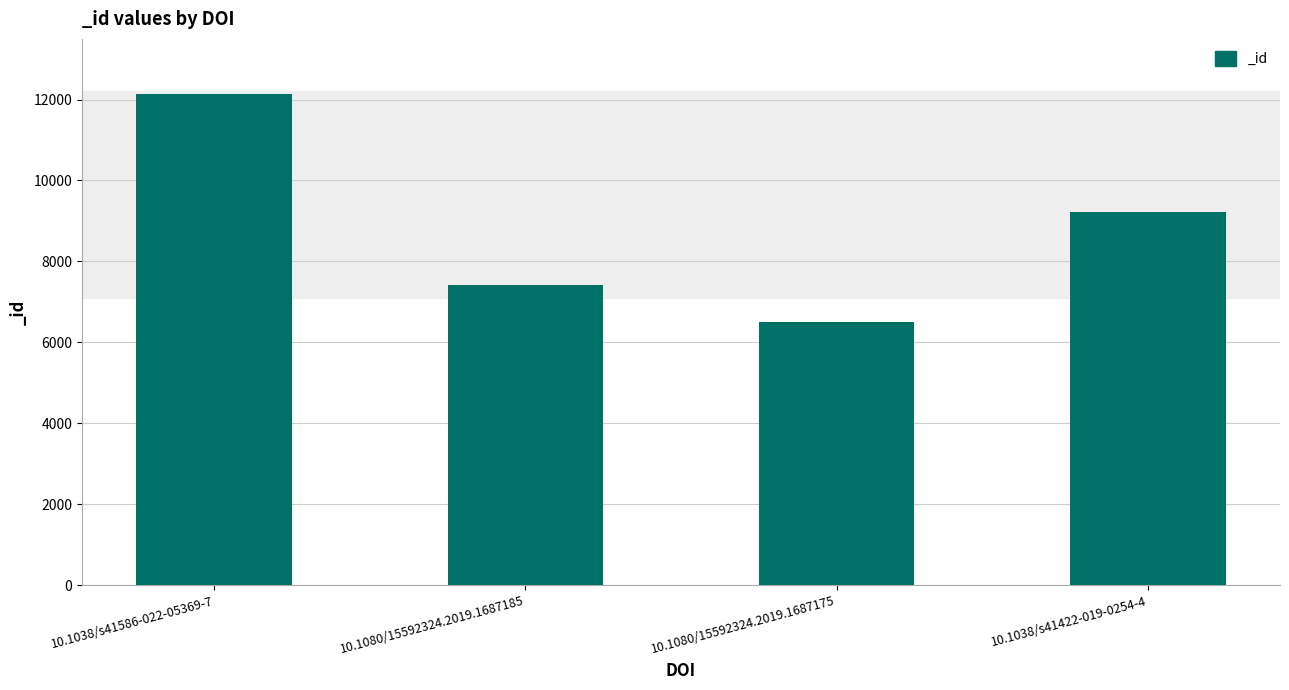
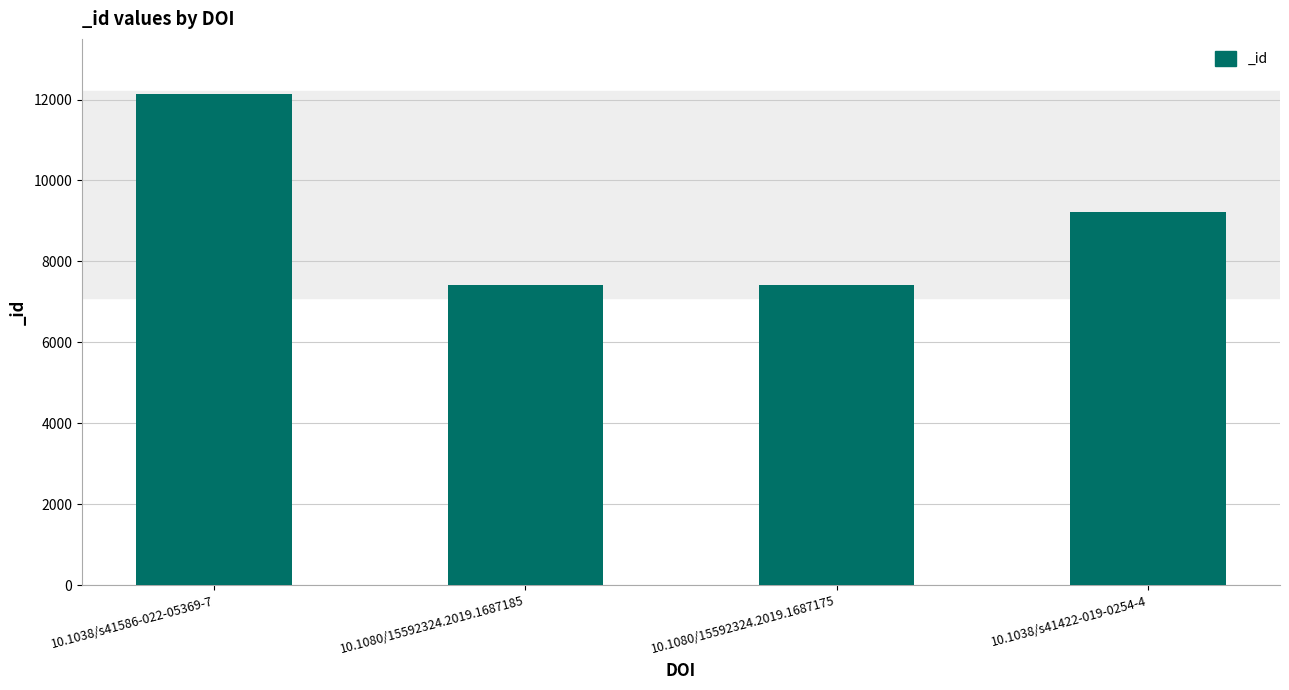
10.1080/15592324.2019.1687175: 6500 -> 7400
